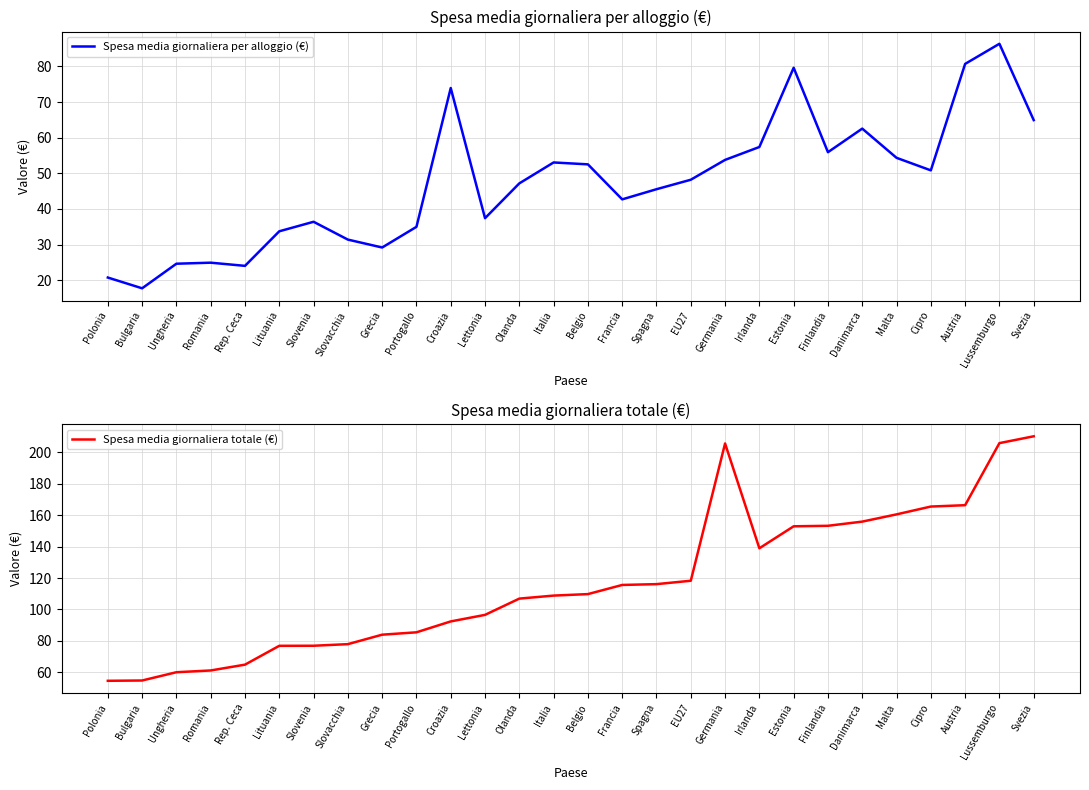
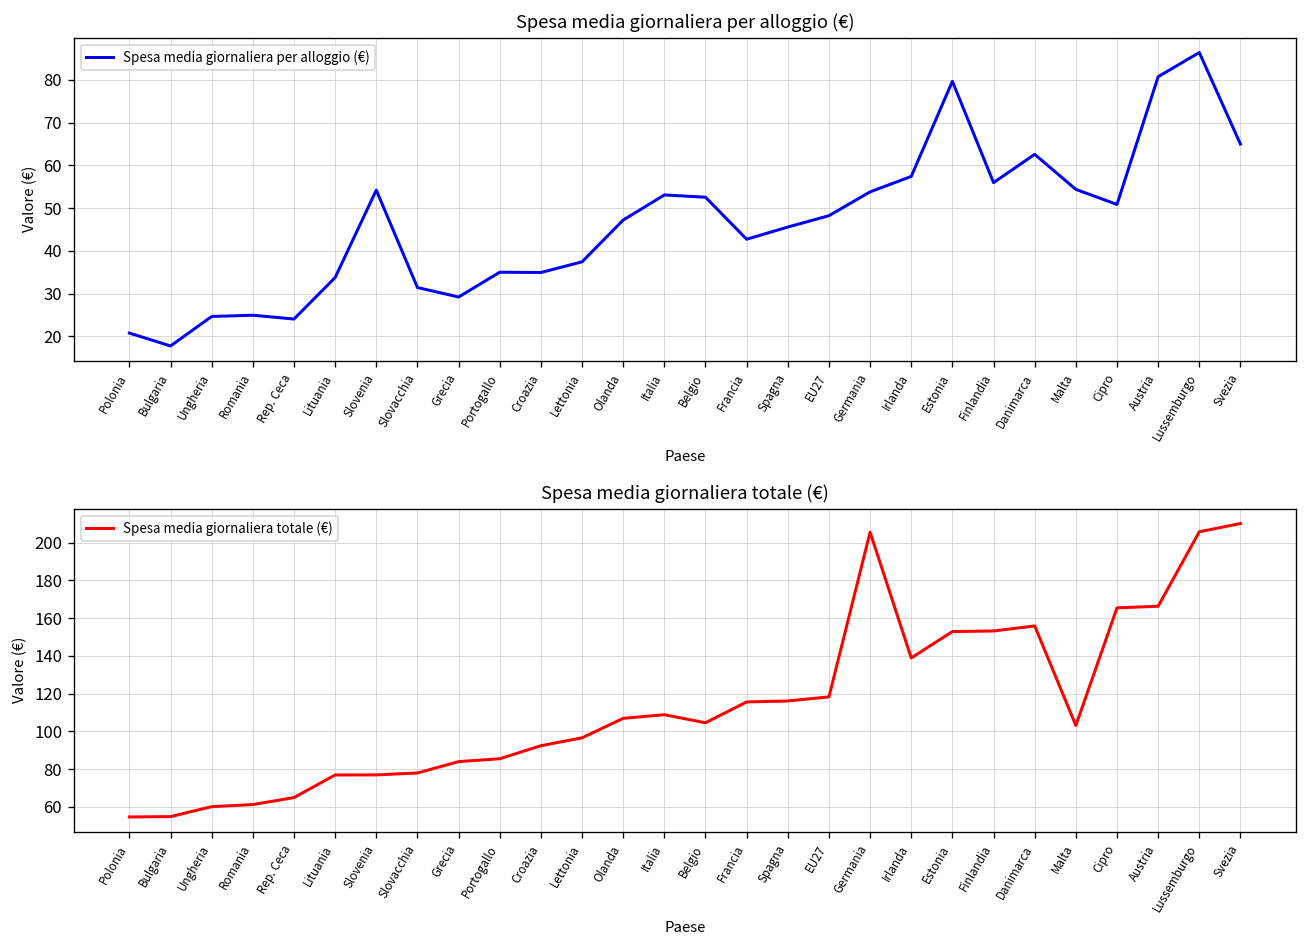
Spesa media giornaliera per alloggio (€), Slovenia: 36 -> 54
Spesa media giornaliera per alloggio (€), Croazia: 74 -> 35
Spesa media giornaliera totale (€), Belgio: 110 -> 105
Spesa media giornaliera totale (€), Malta: 161 -> 103
